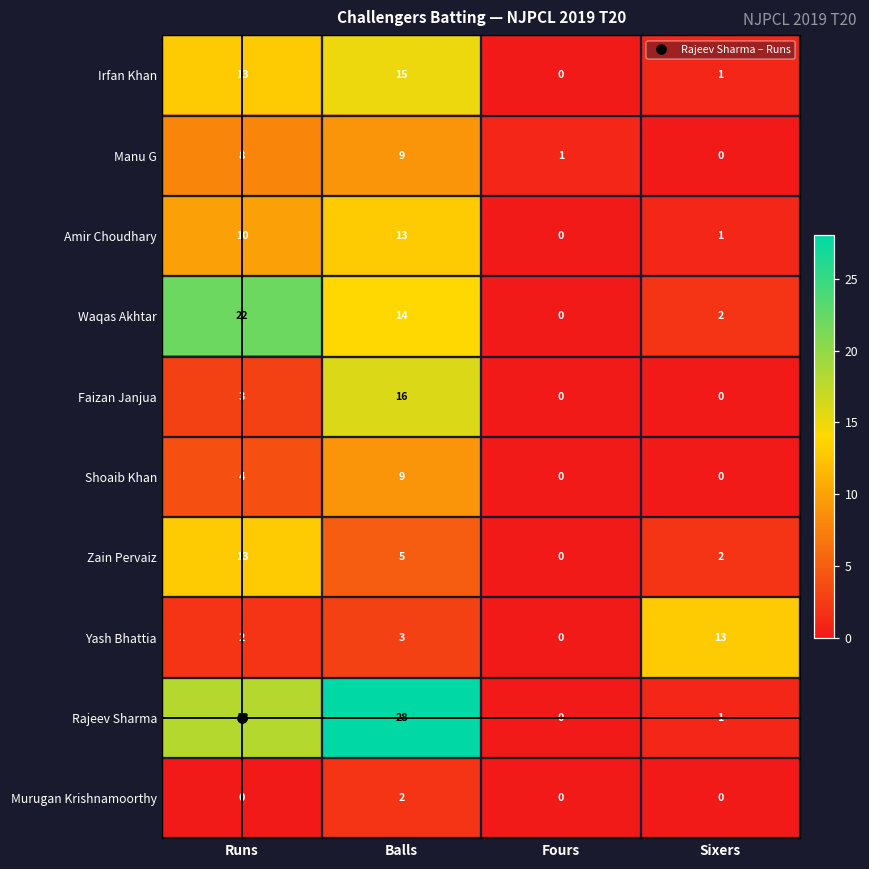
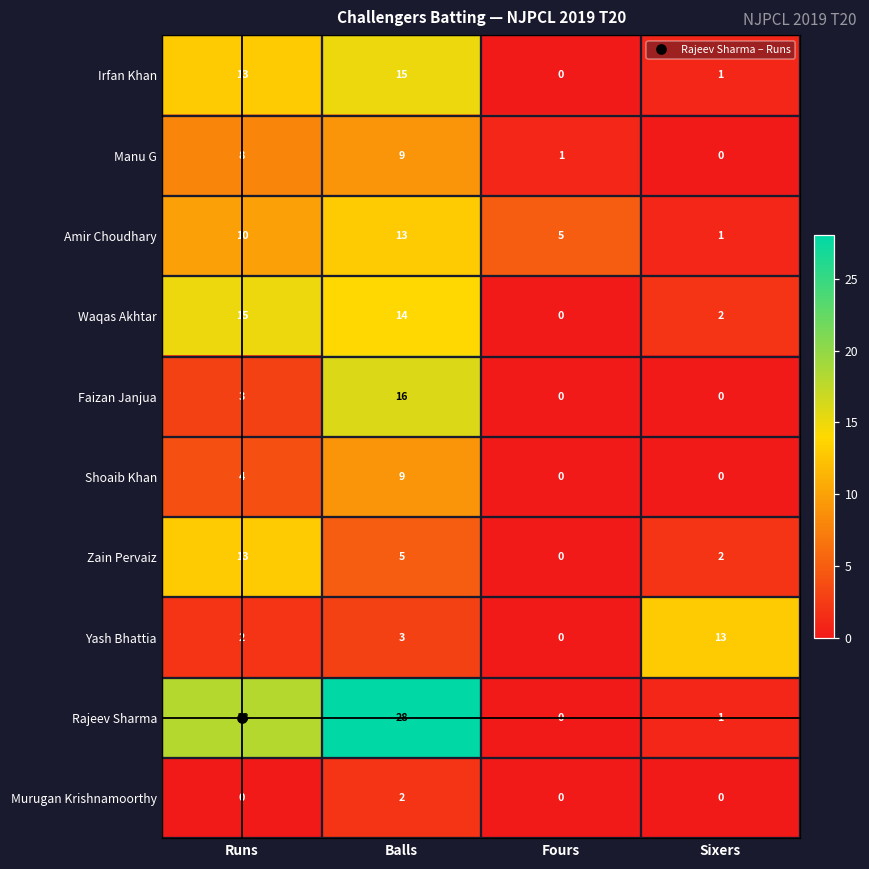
Amir Choudhary, Fours: 0 -> 5
Waqas Akhtar, Runs: 22 -> 15
